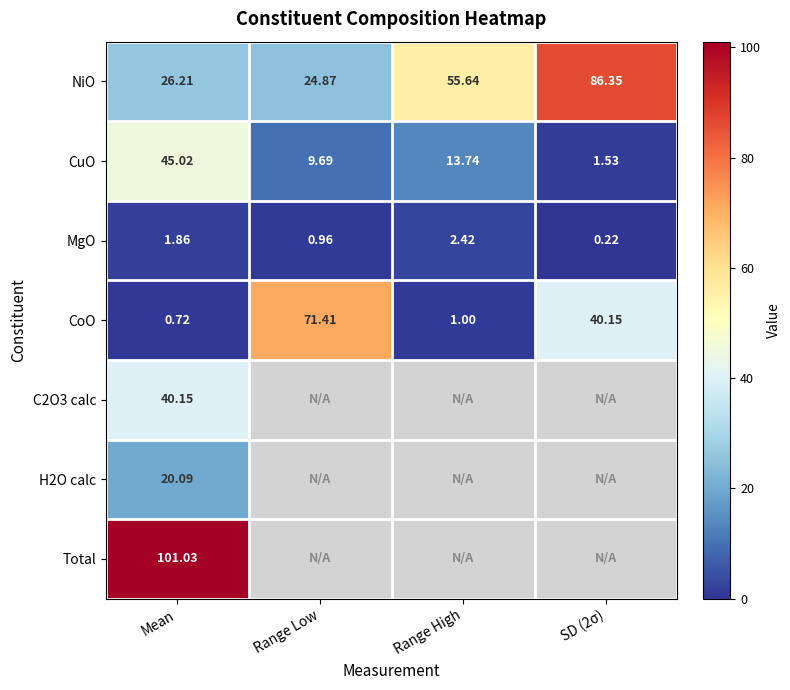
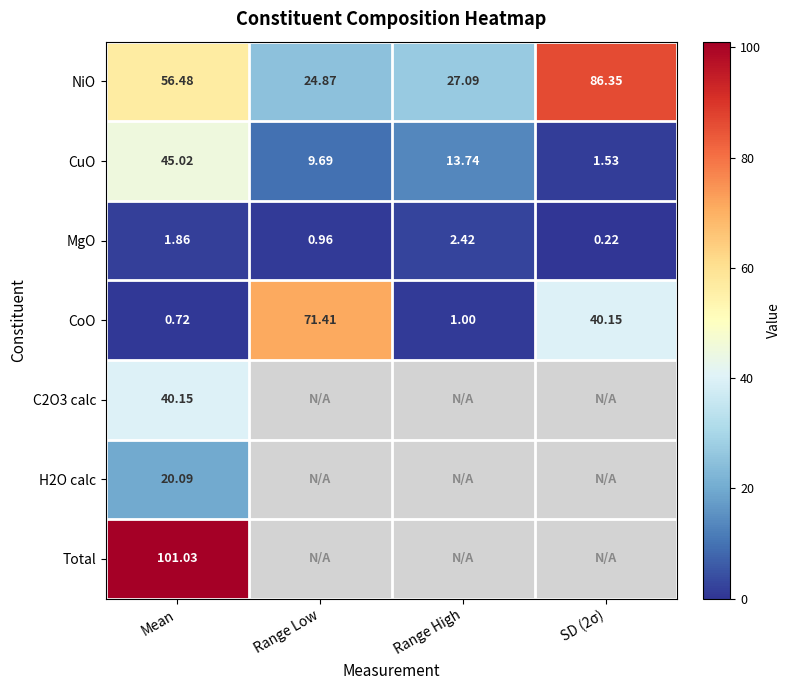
NiO, Mean: 26.21 -> 56.48
NiO, Range High: 55.64 -> 27.09
